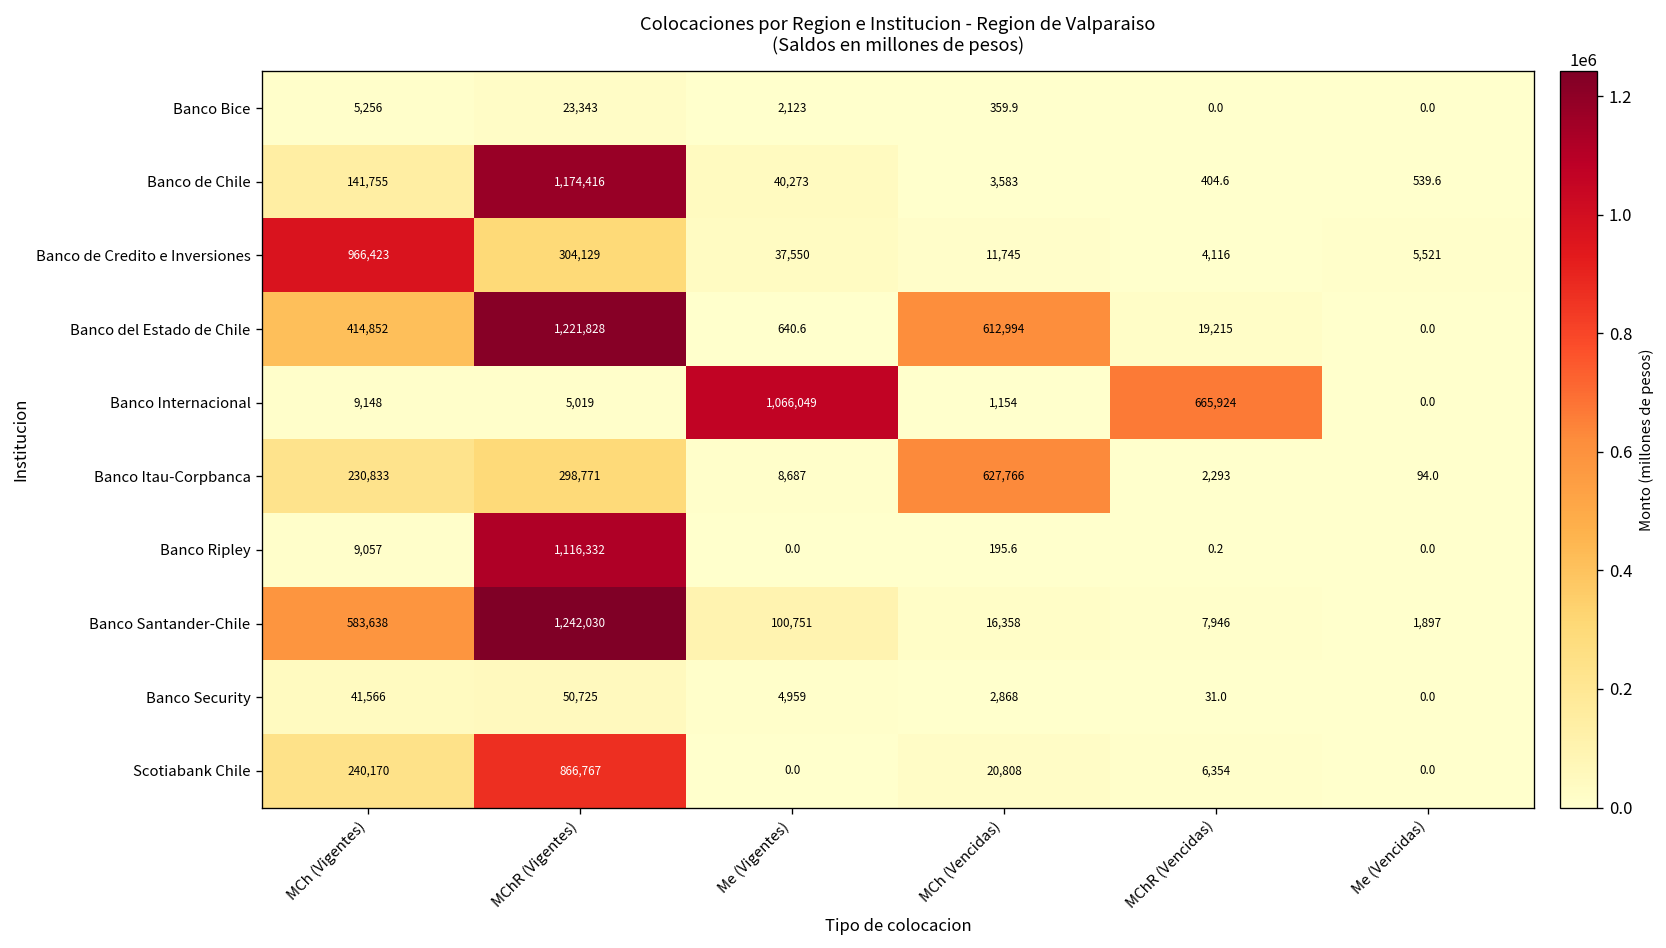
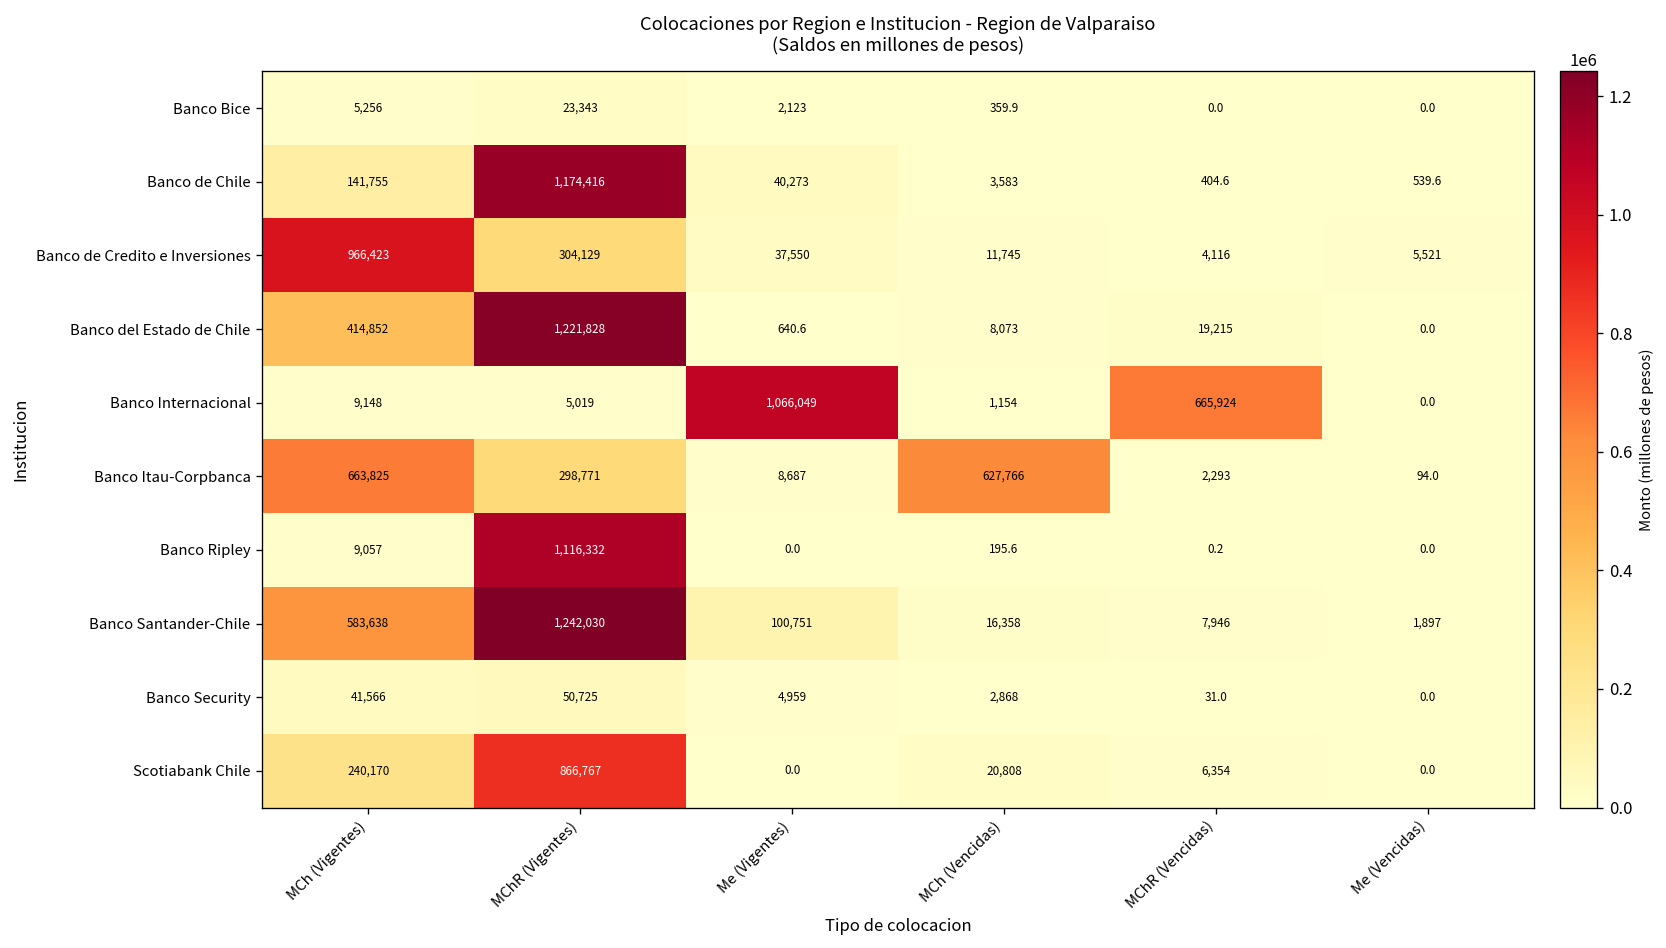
Banco del Estado de Chile, MCh (Vencidas): 612,994 -> 8,073
Banco Itau-Corpbanca, MCh (Vigentes): 230,833 -> 663,825
